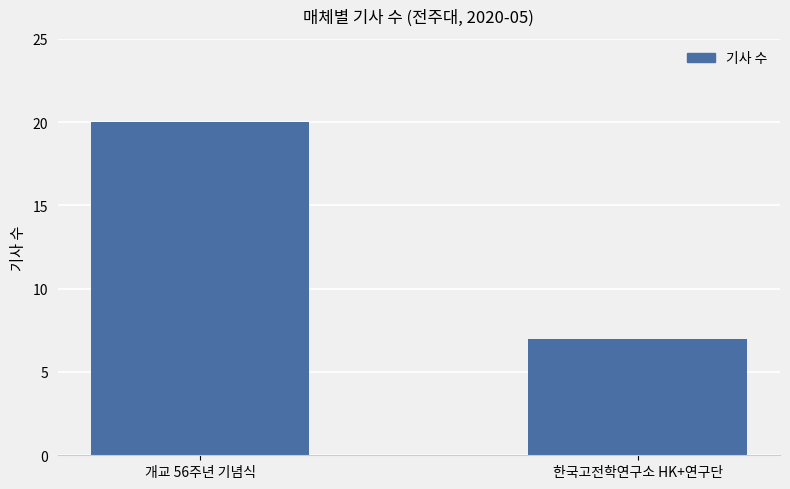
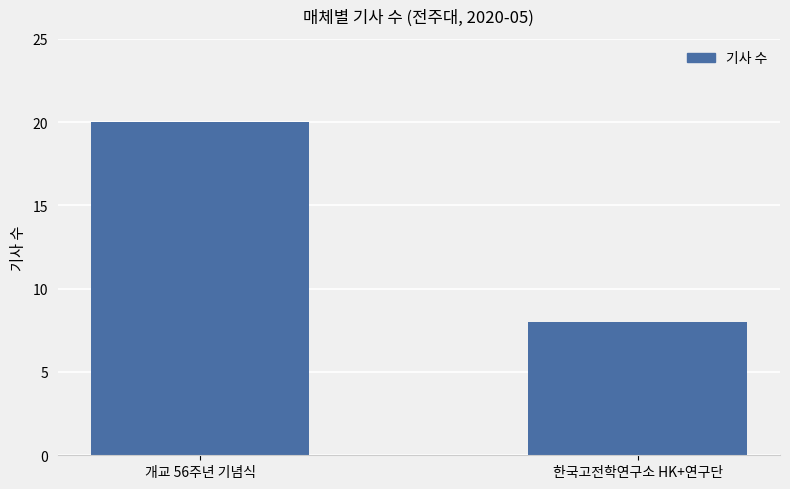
한국고전학연구소 HK+연구단: 7 -> 8
